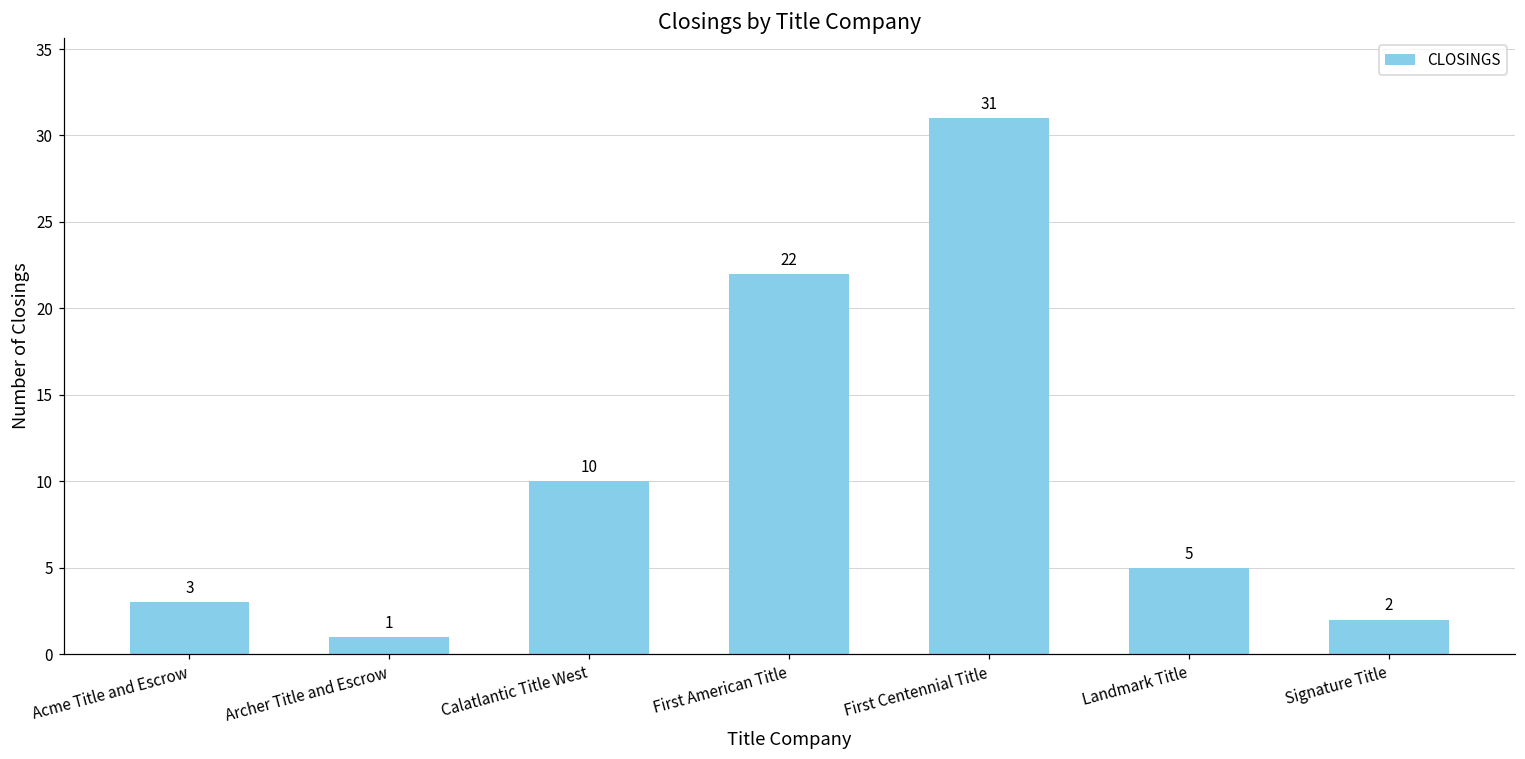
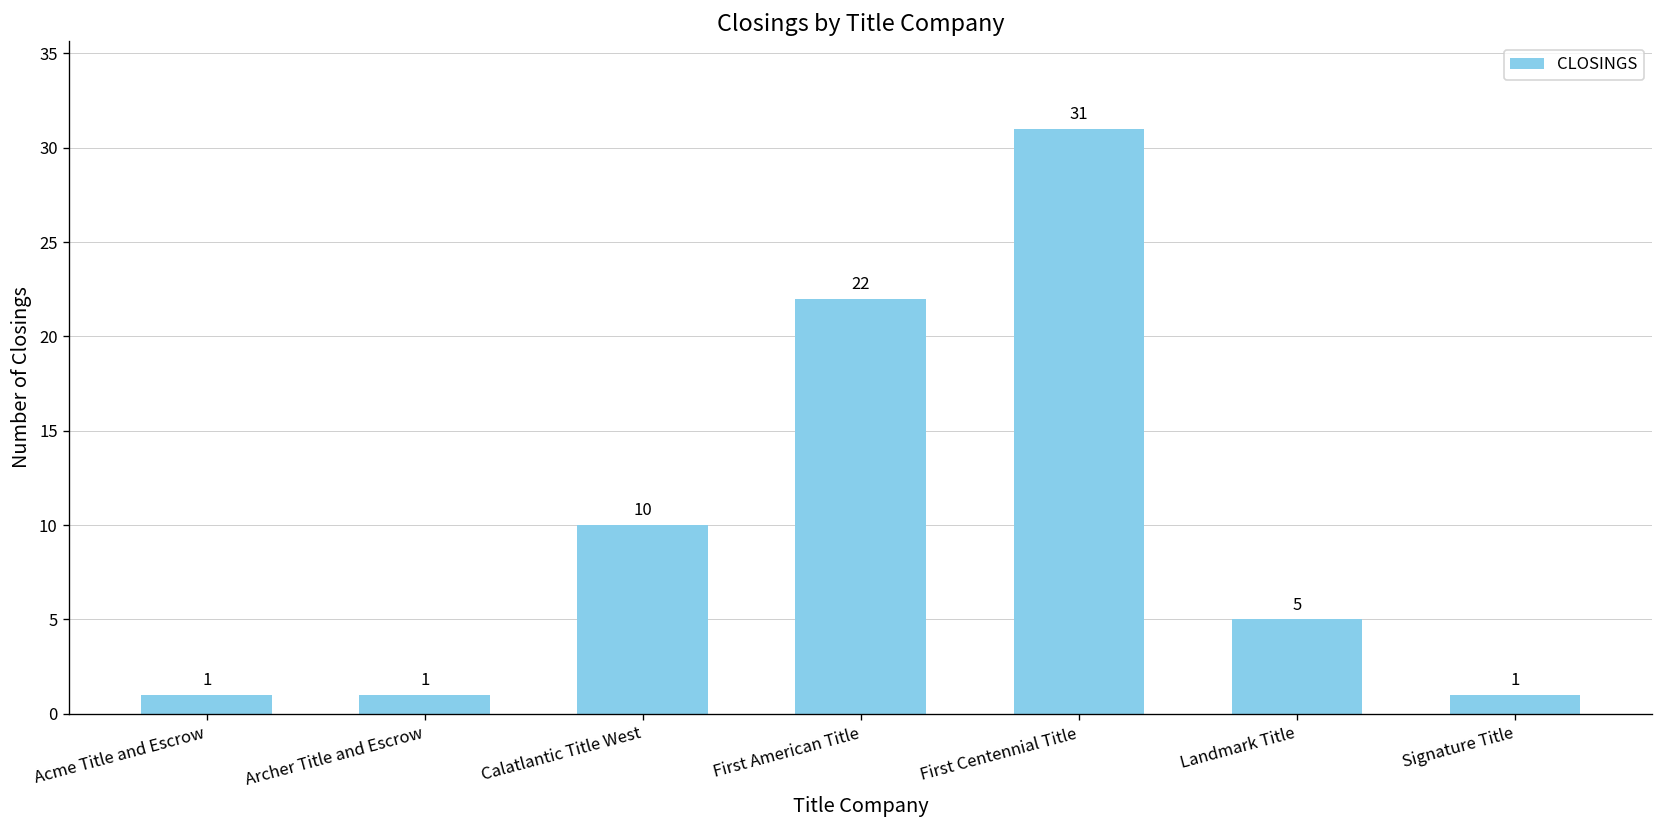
Acme Title and Escrow: 3 -> 1
Signature Title: 2 -> 1
